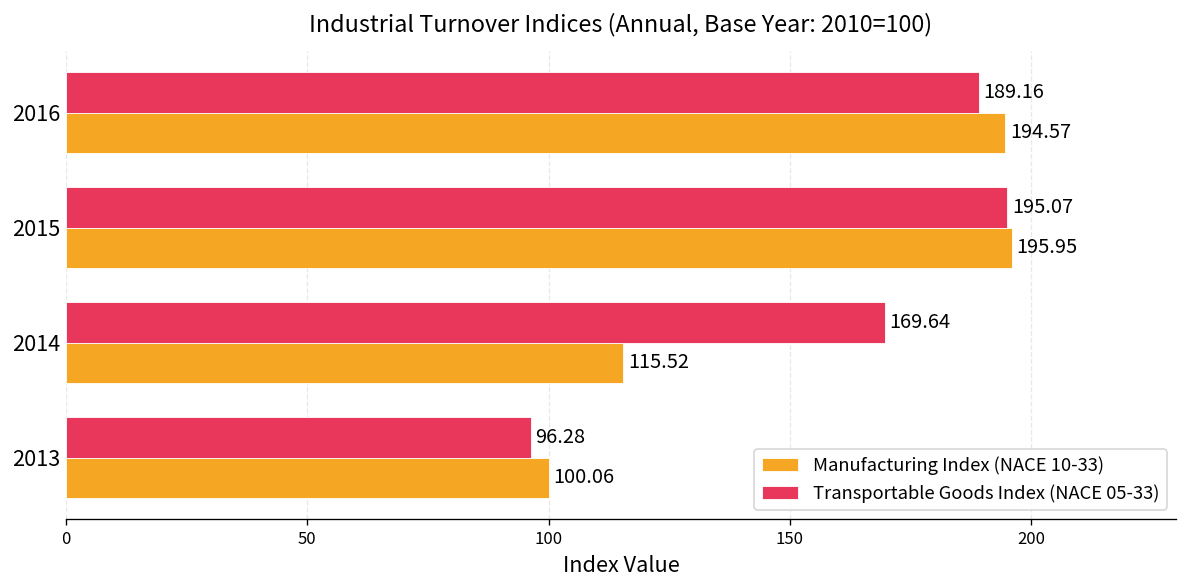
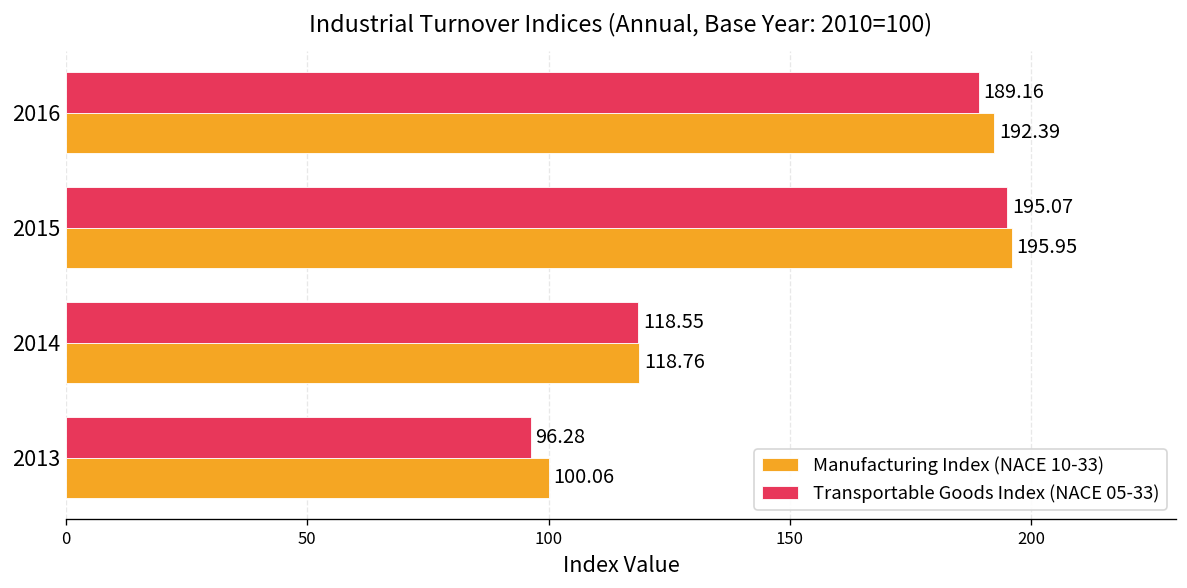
Manufacturing Index (NACE 10-33), 2016: 194.57 -> 192.39
Transportable Goods Index (NACE 05-33), 2014: 169.64 -> 118.55
Manufacturing Index (NACE 10-33), 2014: 115.52 -> 118.76
